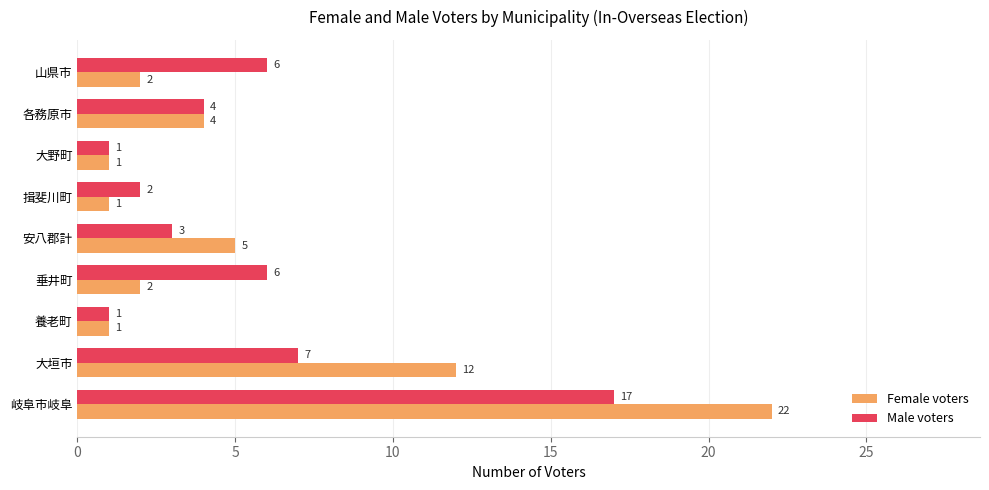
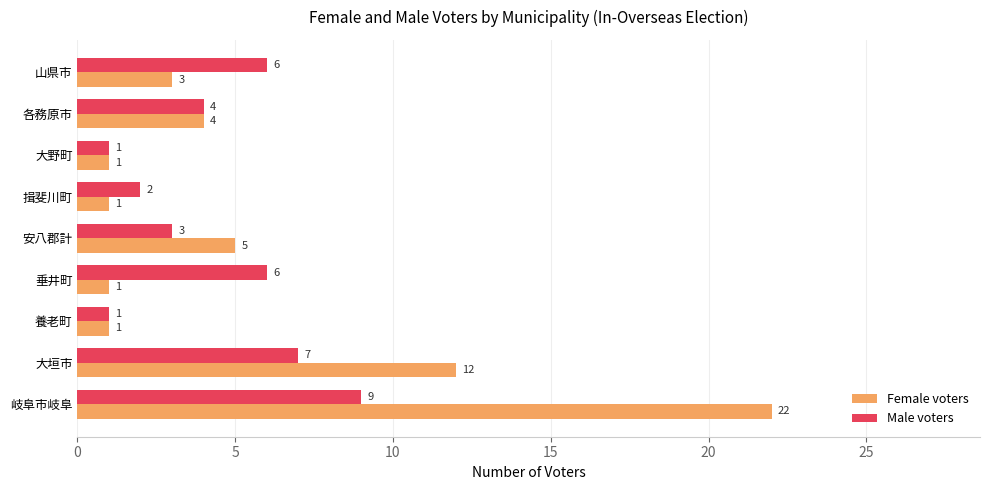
Female voters, 山県市: 2 -> 3
Female voters, 垂井町: 2 -> 1
Male voters, 岐阜市岐阜: 17 -> 9
